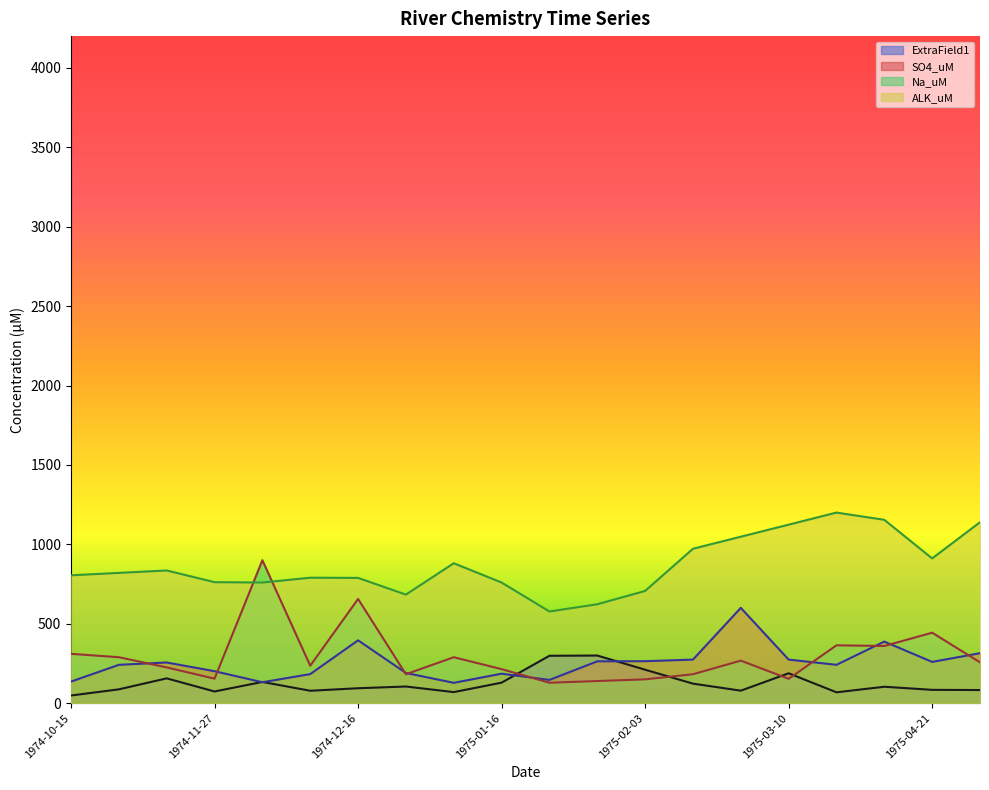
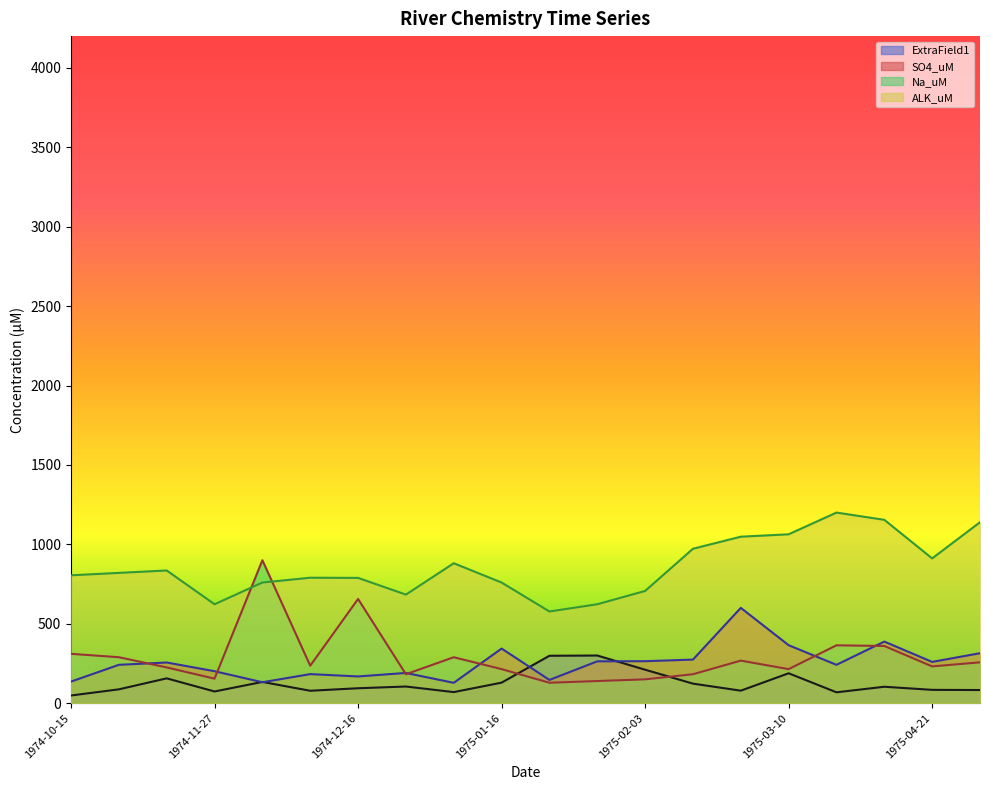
ALK_uM, 1974-11-27: 760 -> 620
SO4_uM, 1974-12-16: 400 -> 170
SO4_uM, 1975-01-16: 190 -> 340
SO4_uM, 1975-03-10: 270 -> 360
Na_uM, 1975-03-10: 150 -> 210
ALK_uM, 1975-03-10: 1120 -> 1060
Na_uM, 1975-04-21: 440 -> 230
